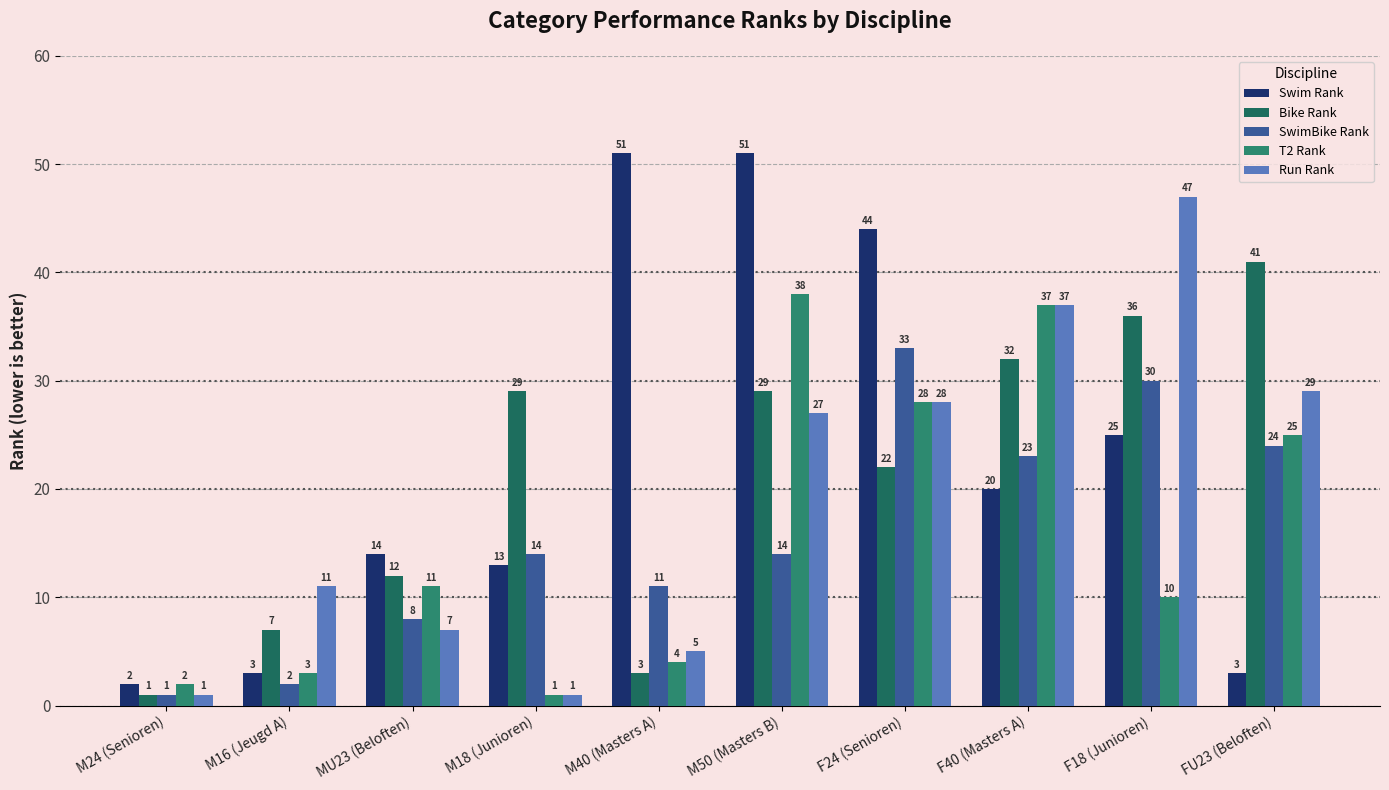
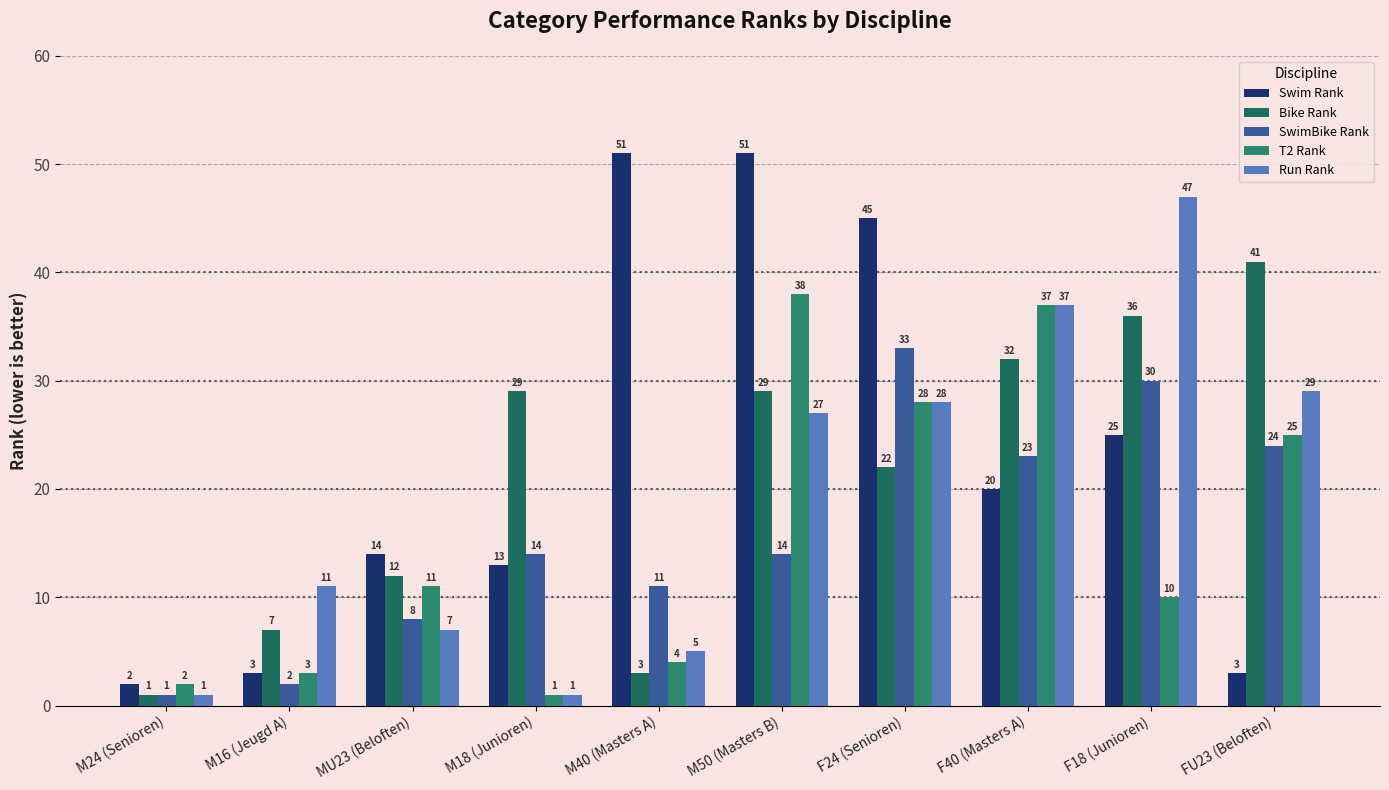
Swim Rank, F24 (Senioren): 44 -> 45
